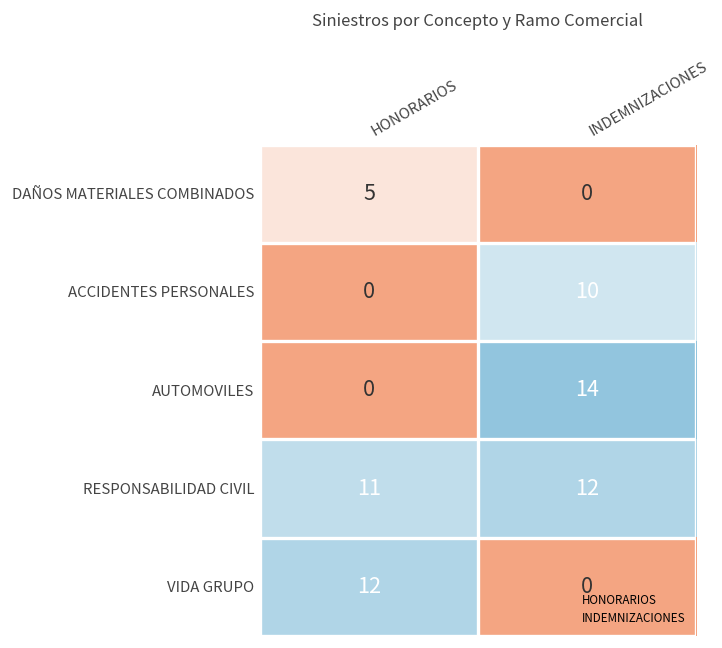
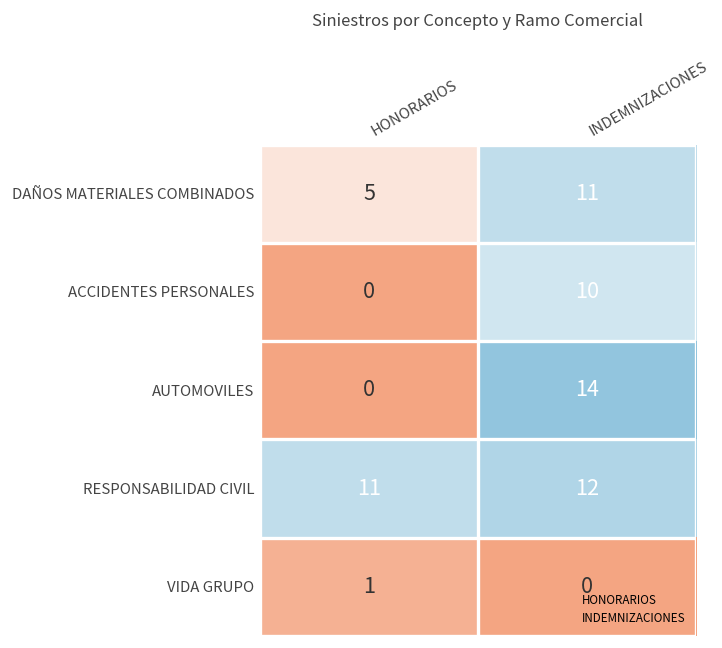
DAÑOS MATERIALES COMBINADOS, INDEMNIZACIONES: 0 -> 11
VIDA GRUPO, HONORARIOS: 12 -> 1
